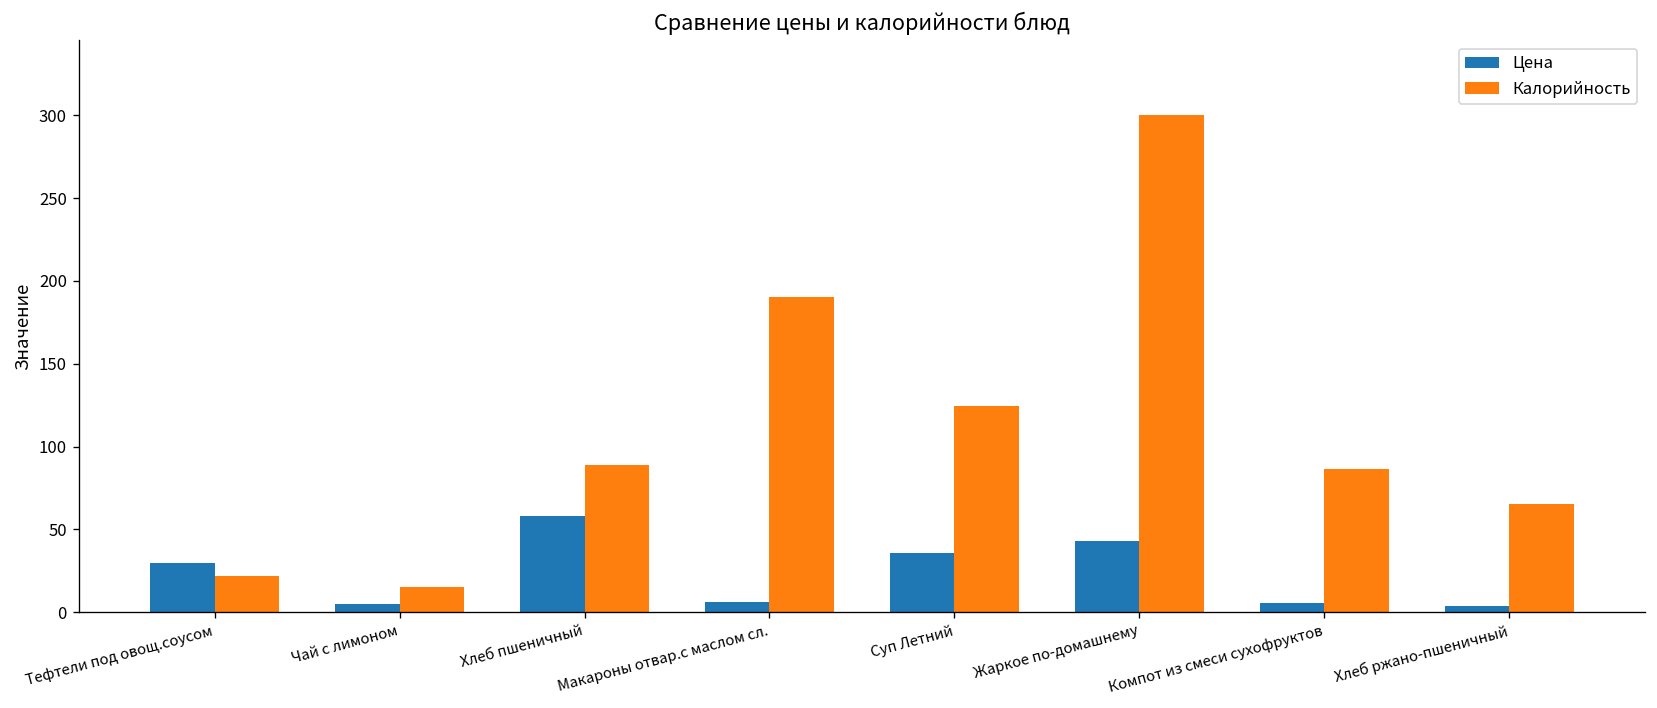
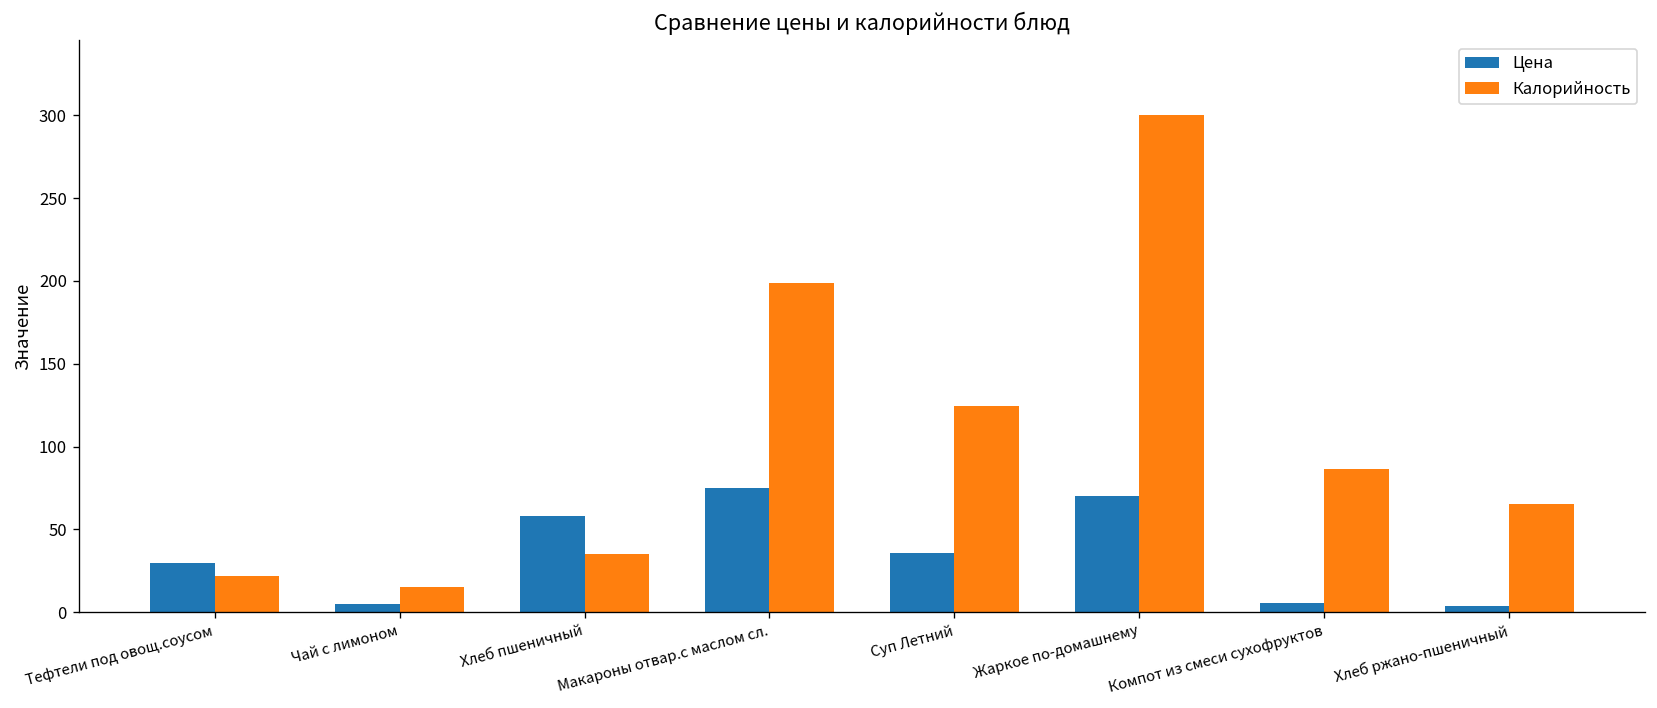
Калорийность, Хлеб пшеничный: 89 -> 35
Цена, Макароны отвар.с маслом сл.: 6 -> 75
Калорийность, Макароны отвар.с маслом сл.: 190 -> 199
Цена, Жаркое по-домашнему: 43 -> 70
